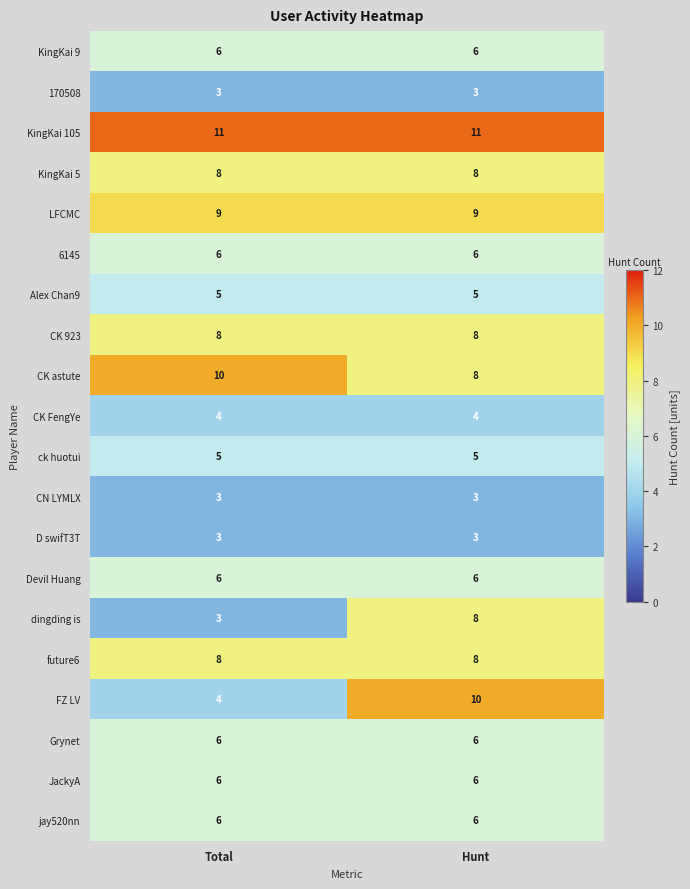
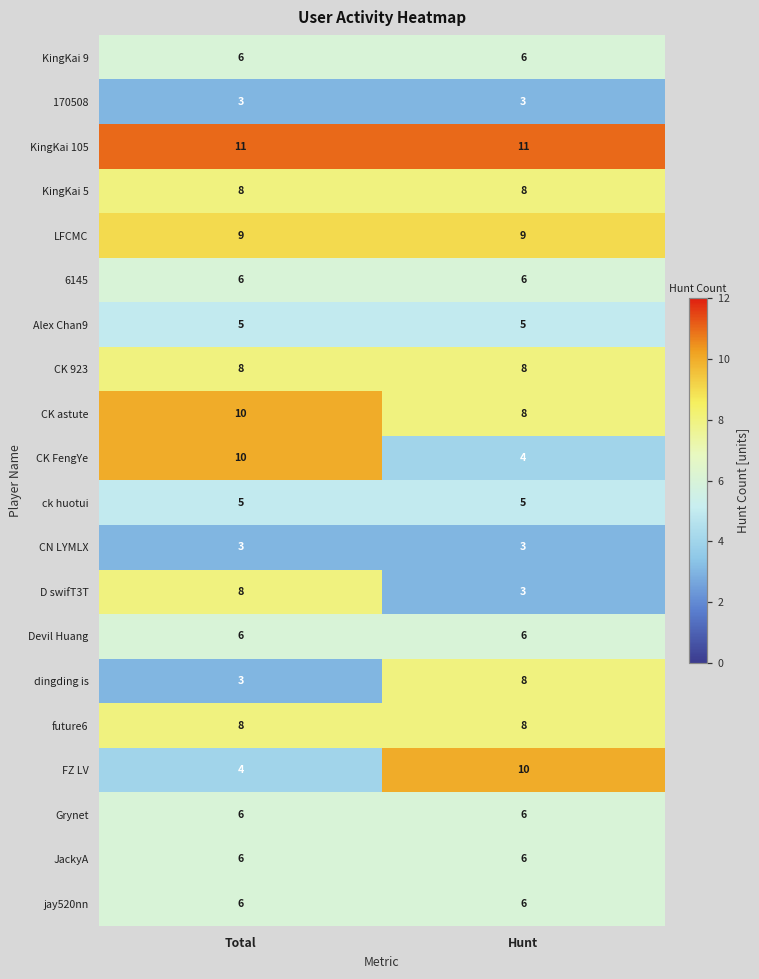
CK FengYe, Total: 4 -> 10
D swifT3T, Total: 3 -> 8
